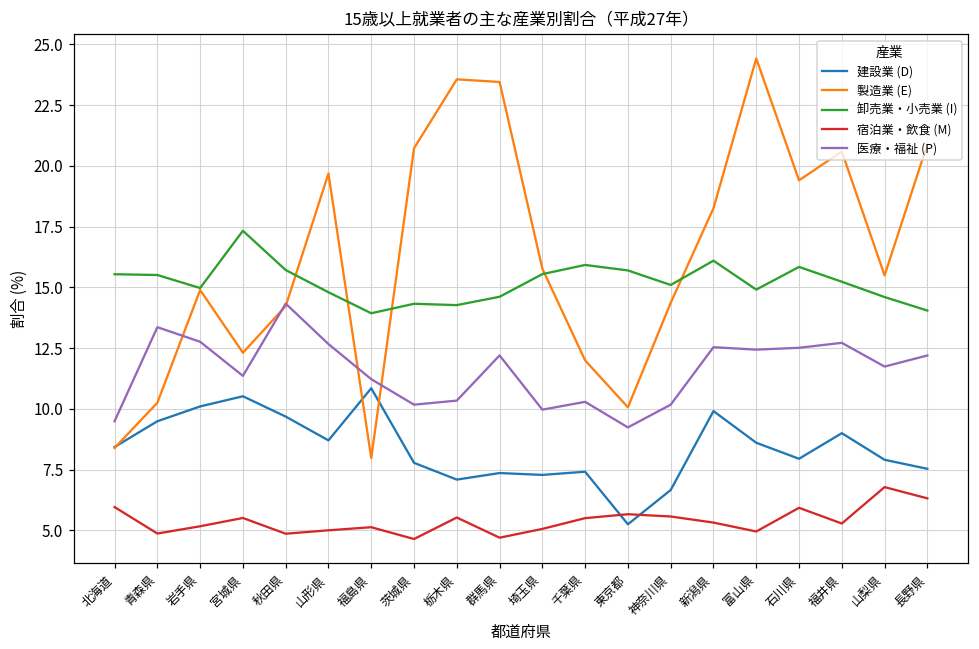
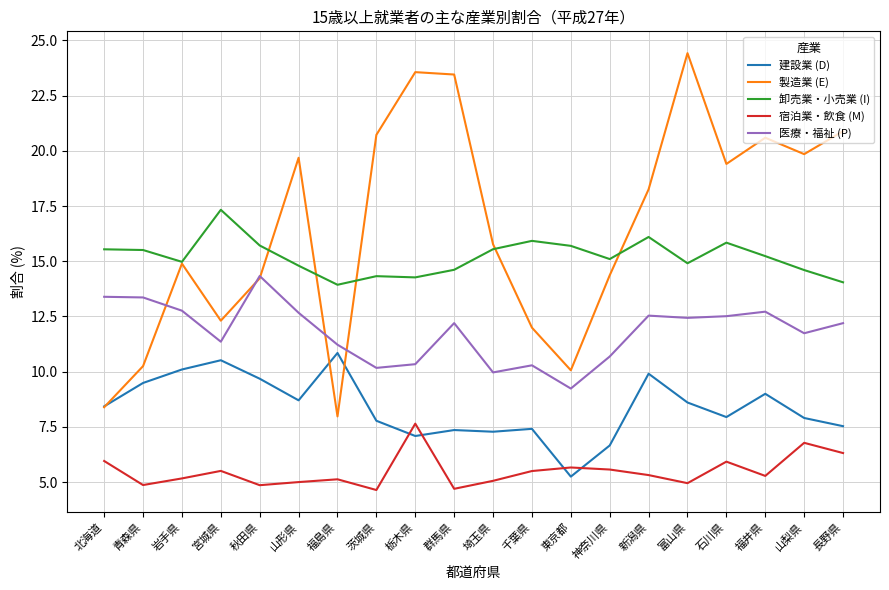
医療・福祉 (P), 北海道: 9.5 -> 13.4
宿泊業・飲食 (M), 栃木県: 5.5 -> 7.6
医療・福祉 (P), 神奈川県: 10.2 -> 10.7
製造業 (E), 山梨県: 15.5 -> 19.8
